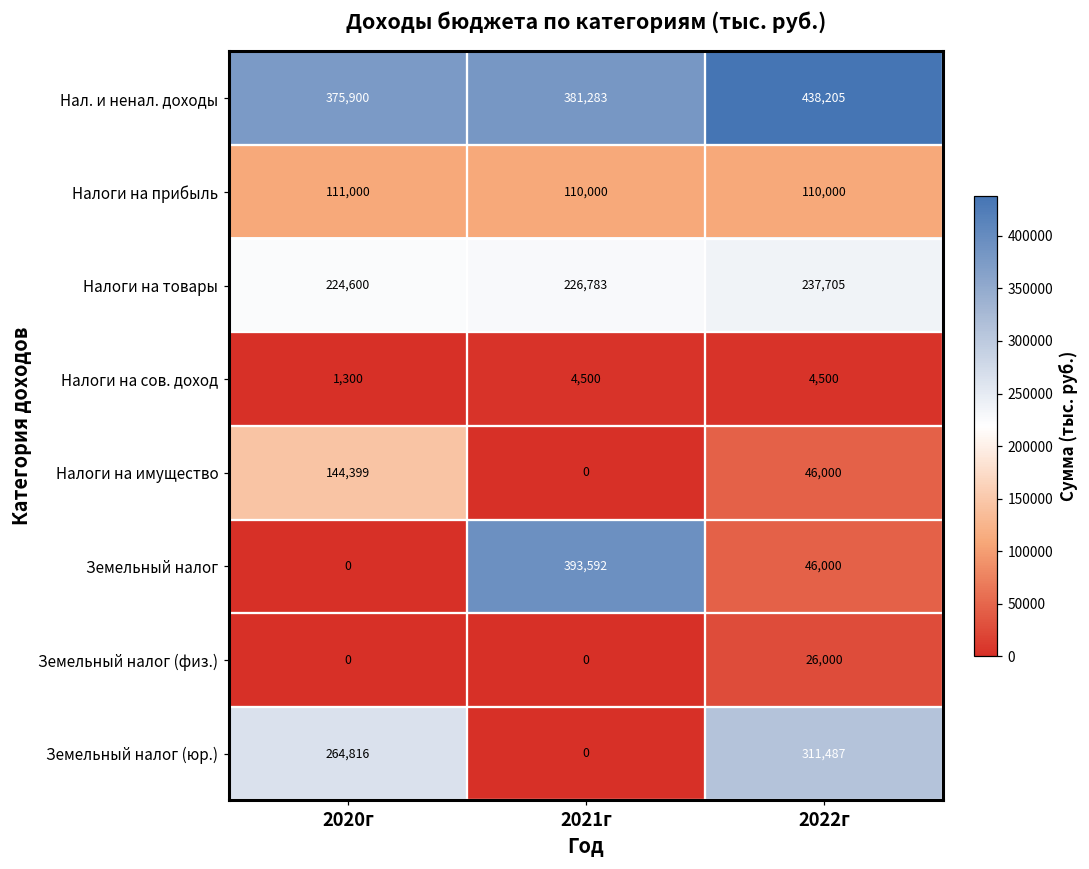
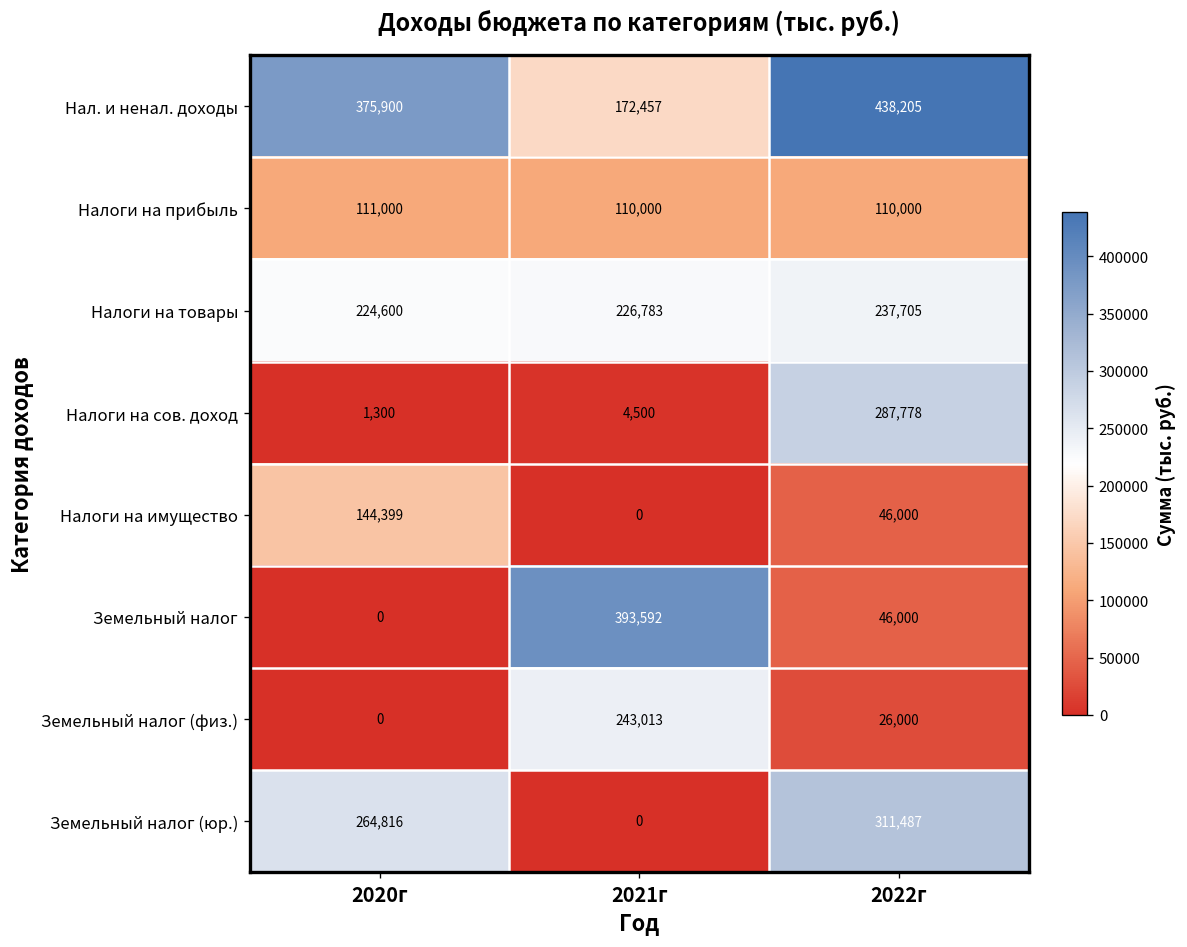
Нал. и ненал. доходы, 2021г: 381,283 -> 172,457
Налоги на сов. доход, 2022г: 4,500 -> 287,778
Земельный налог (физ.), 2021г: 0 -> 243,013
